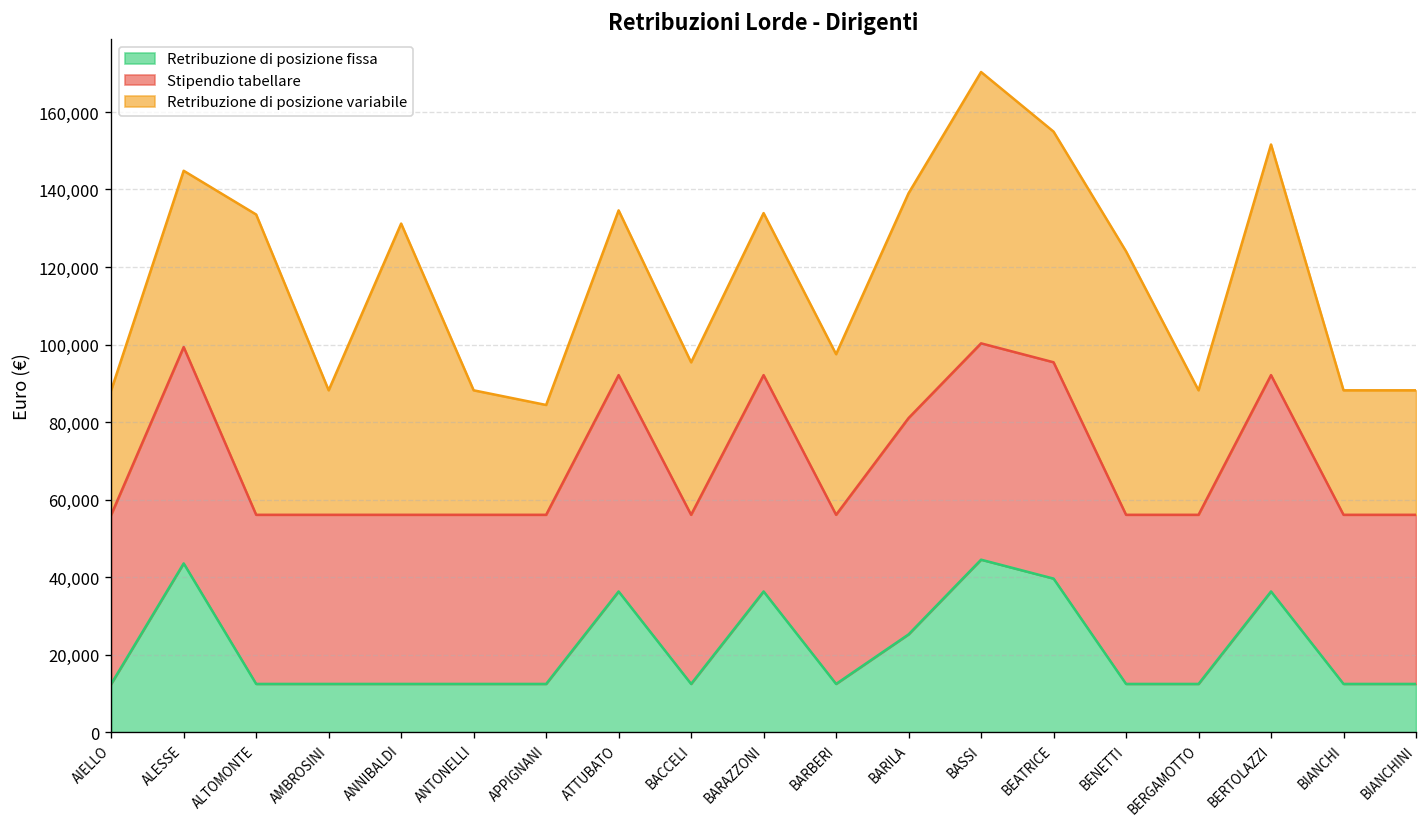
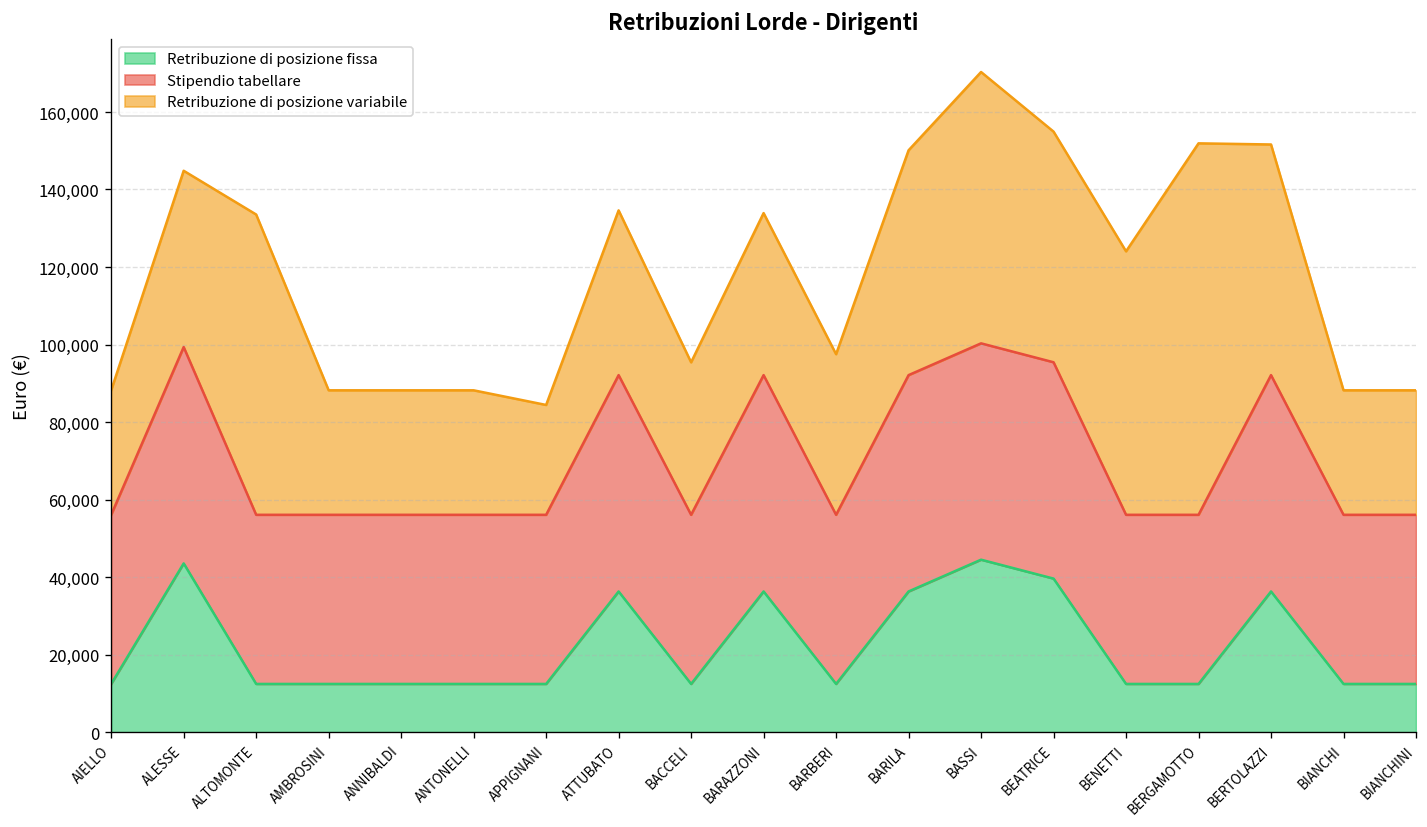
Retribuzione di posizione variabile, ANNIBALDI: 75,000 -> 32,000
Retribuzione di posizione fissa, BARILA: 25,000 -> 36,000
Retribuzione di posizione variabile, BERGAMOTTO: 32,000 -> 96,000
